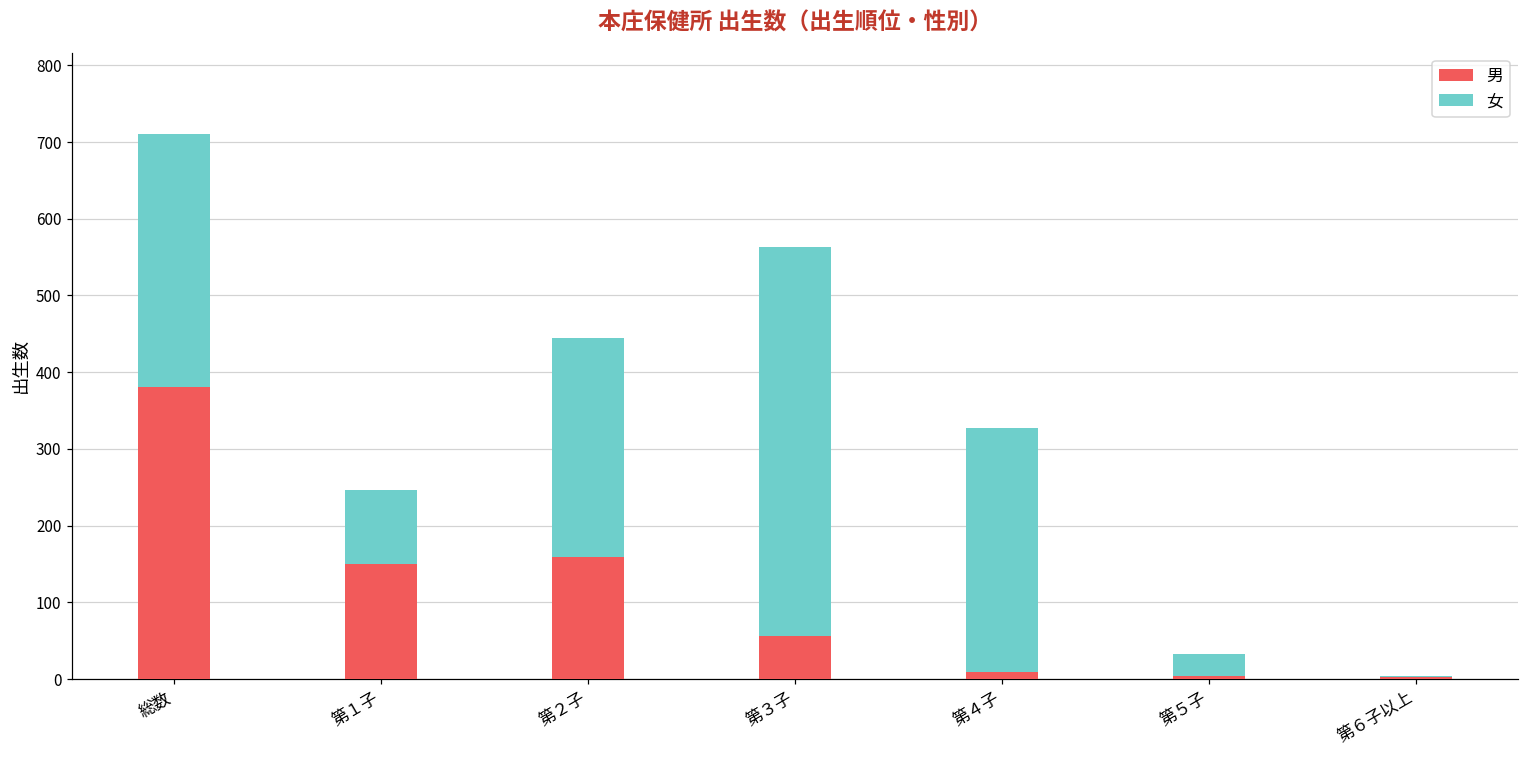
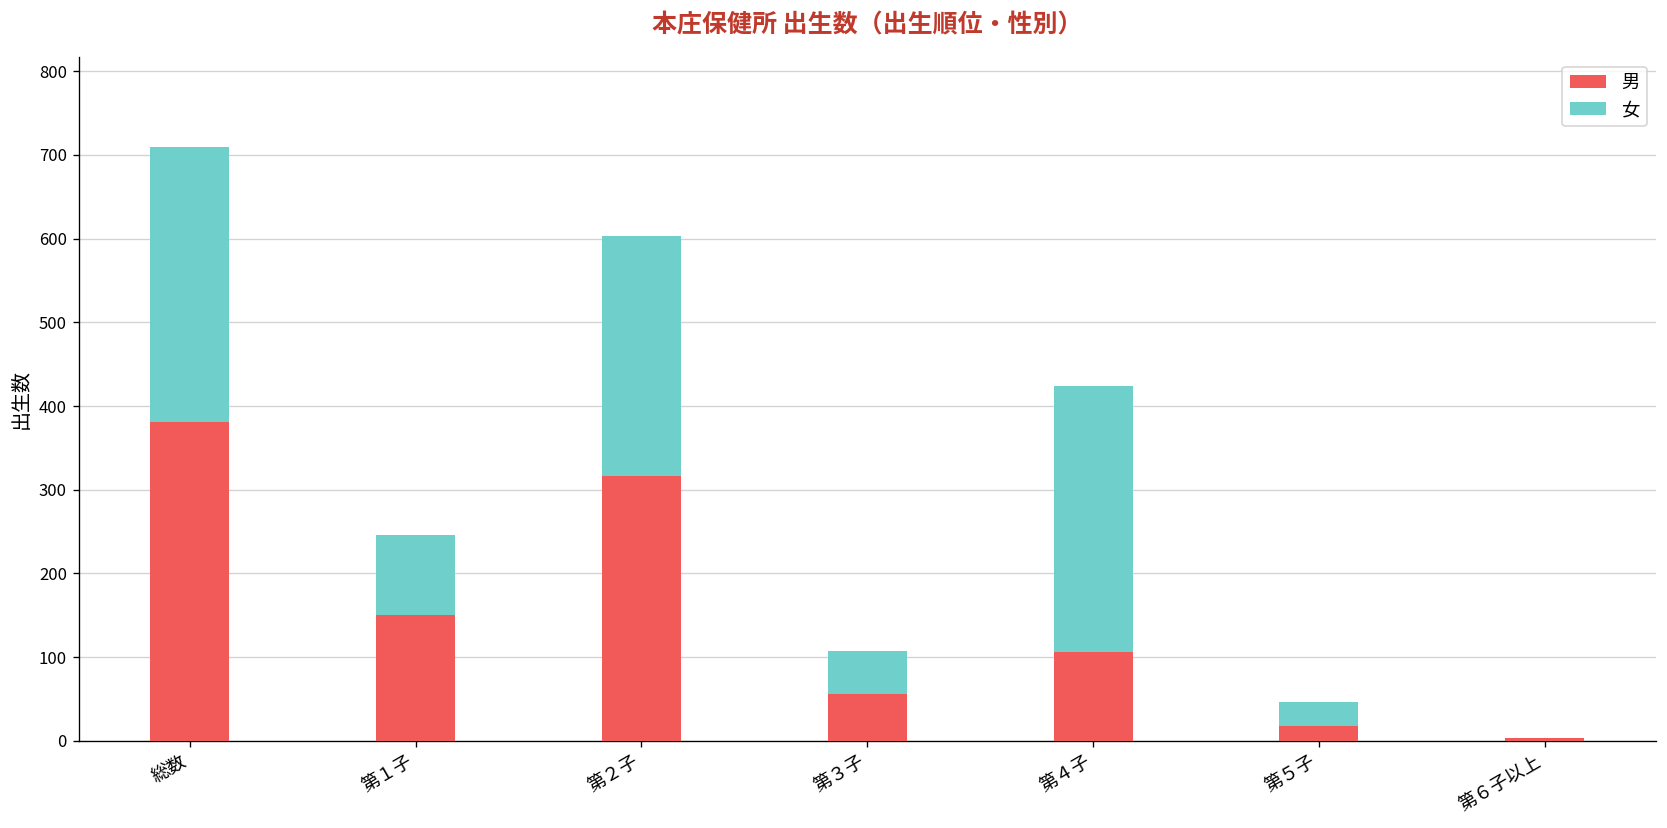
男, 第２子: 160 -> 320
女, 第３子: 510 -> 50
男, 第４子: 10 -> 110
男, 第５子: 0 -> 20
